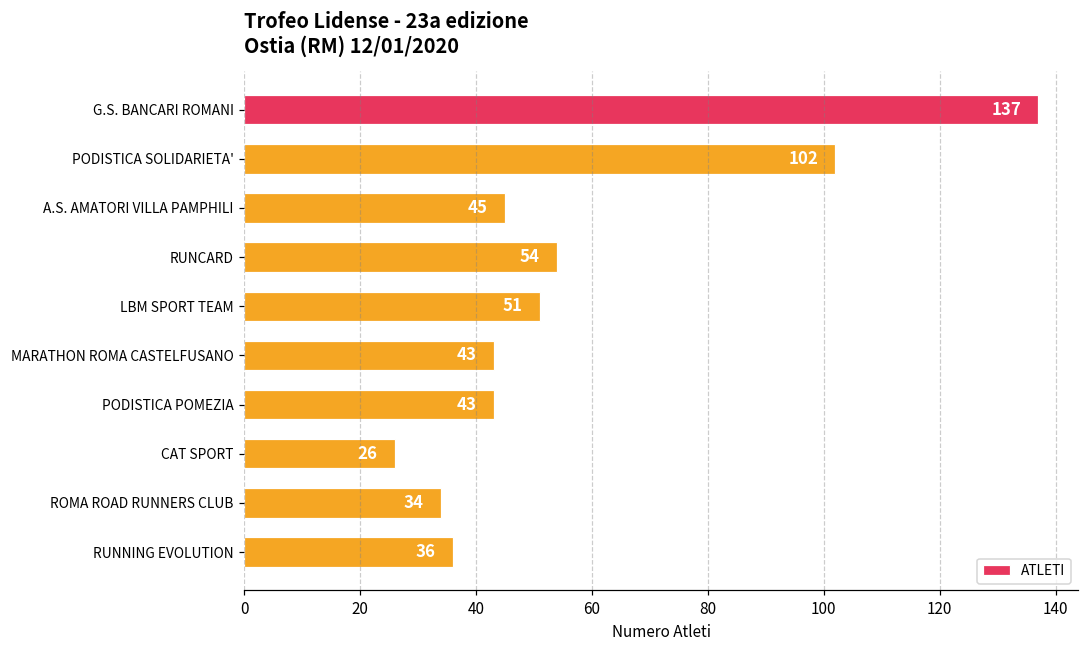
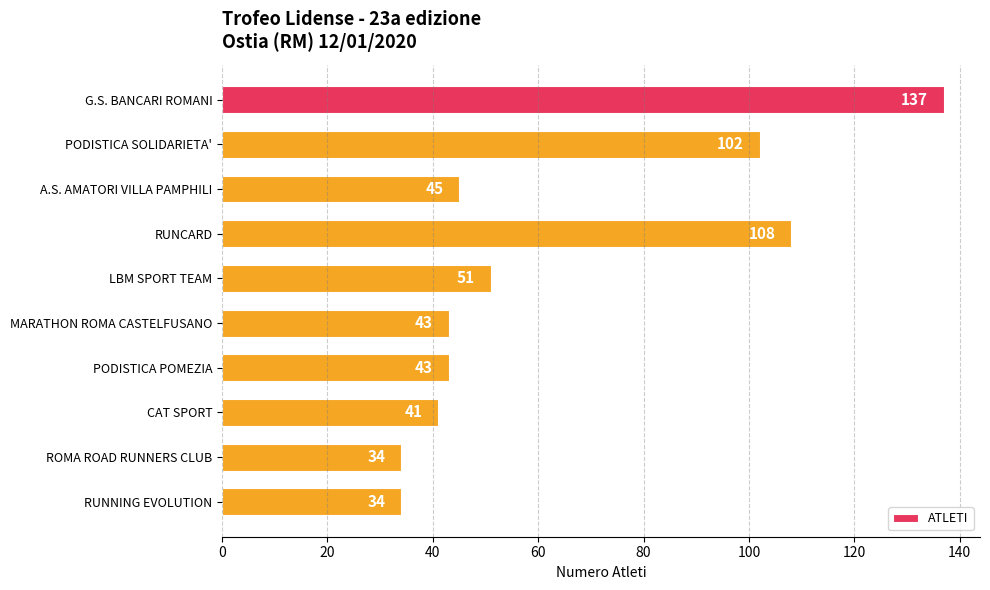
RUNCARD: 54 -> 108
CAT SPORT: 26 -> 41
RUNNING EVOLUTION: 36 -> 34
